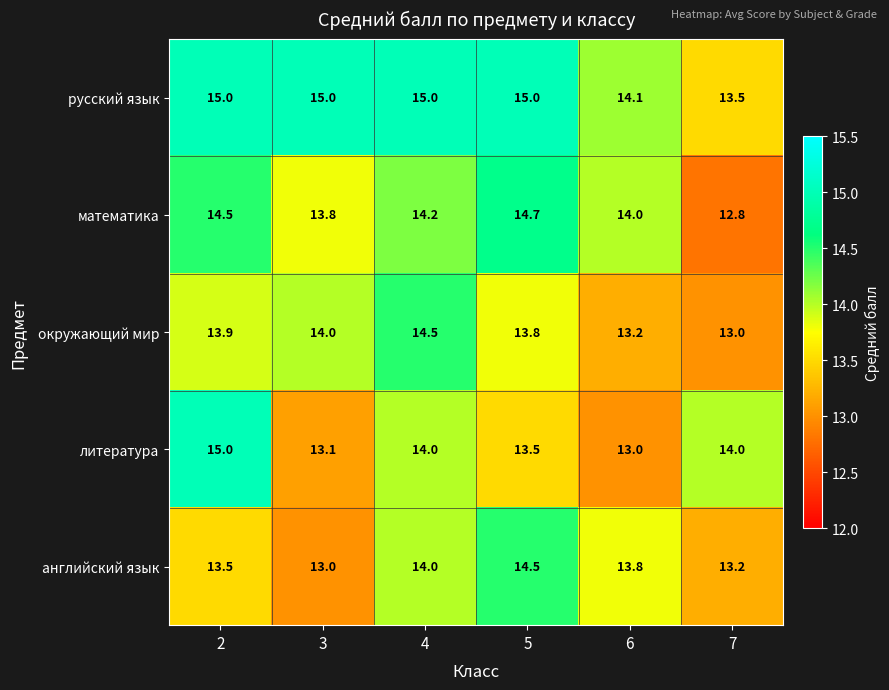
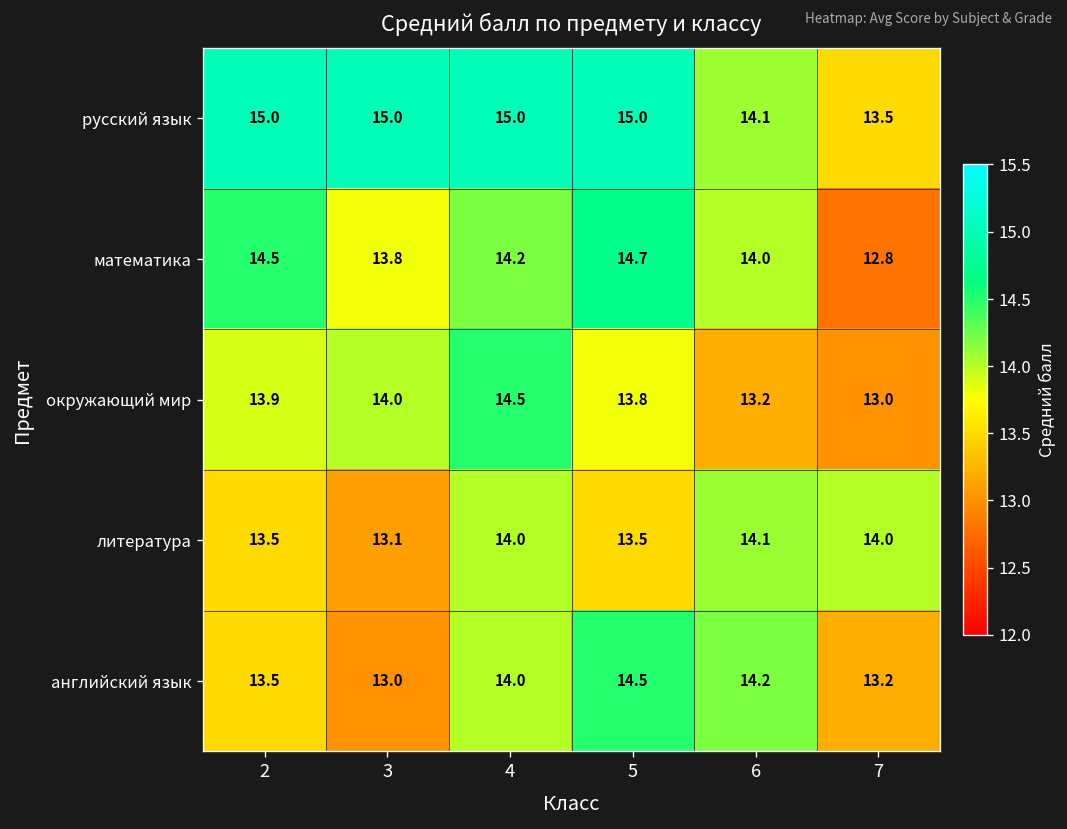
литература, 2: 15.0 -> 13.5
литература, 6: 13.0 -> 14.1
английский язык, 6: 13.8 -> 14.2
